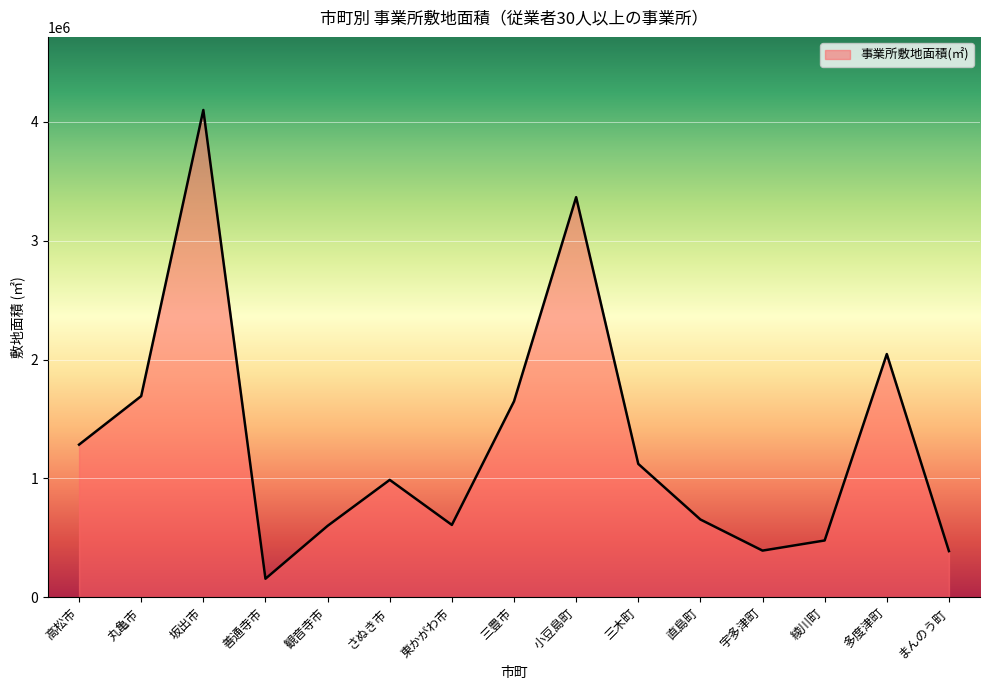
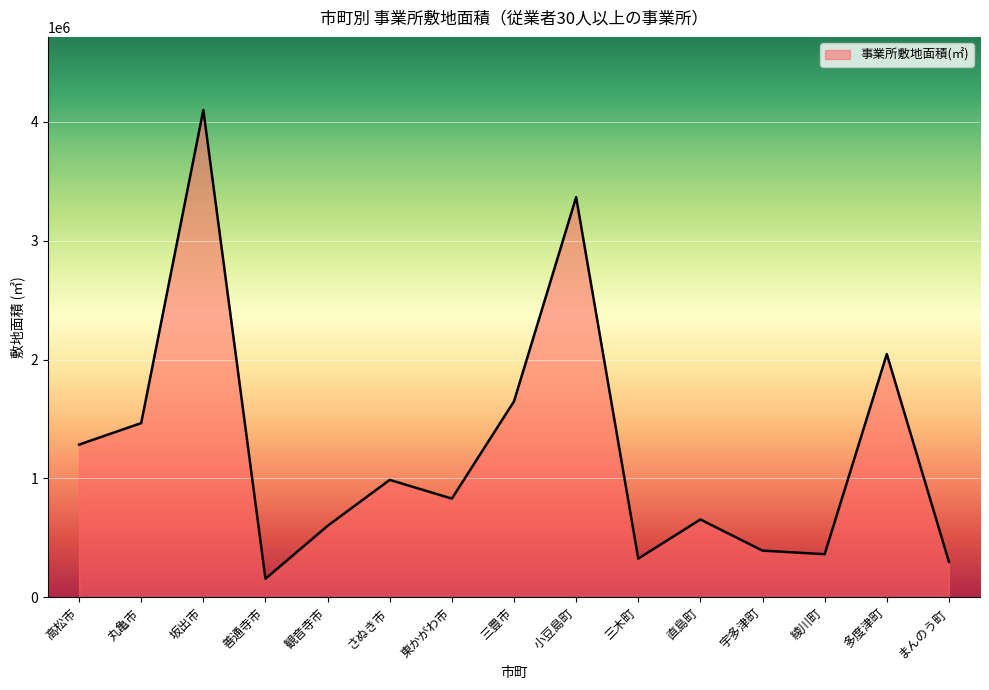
丸亀市: 1690000 -> 1470000
東かがわ市: 610000 -> 830000
三木町: 1120000 -> 330000
綾川町: 480000 -> 360000
まんのう町: 390000 -> 300000
